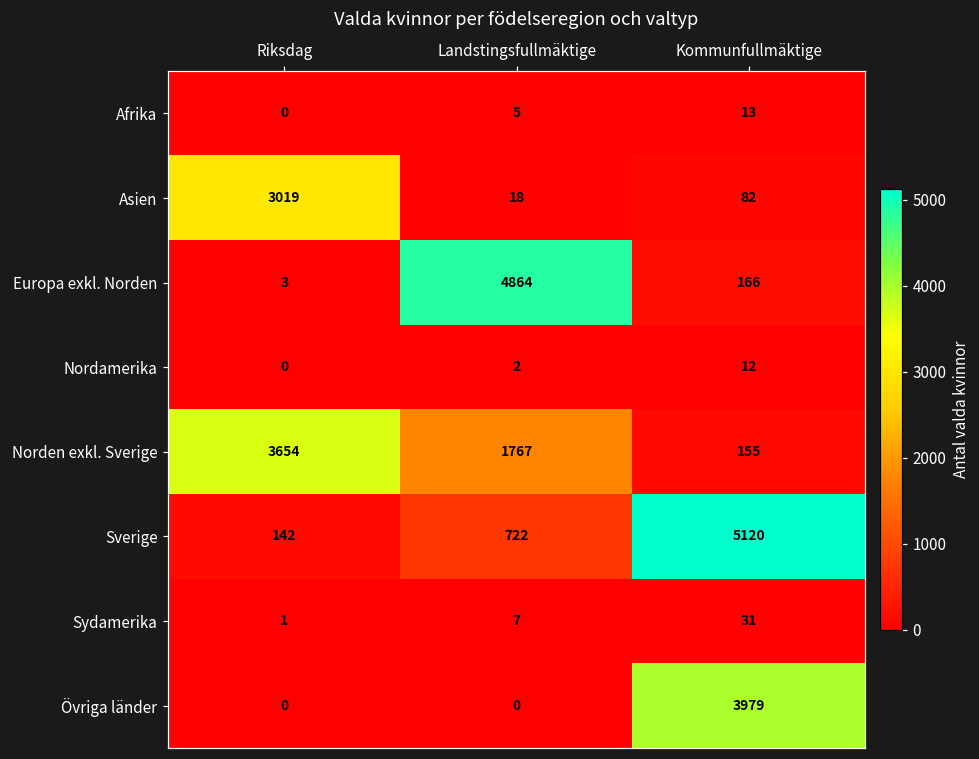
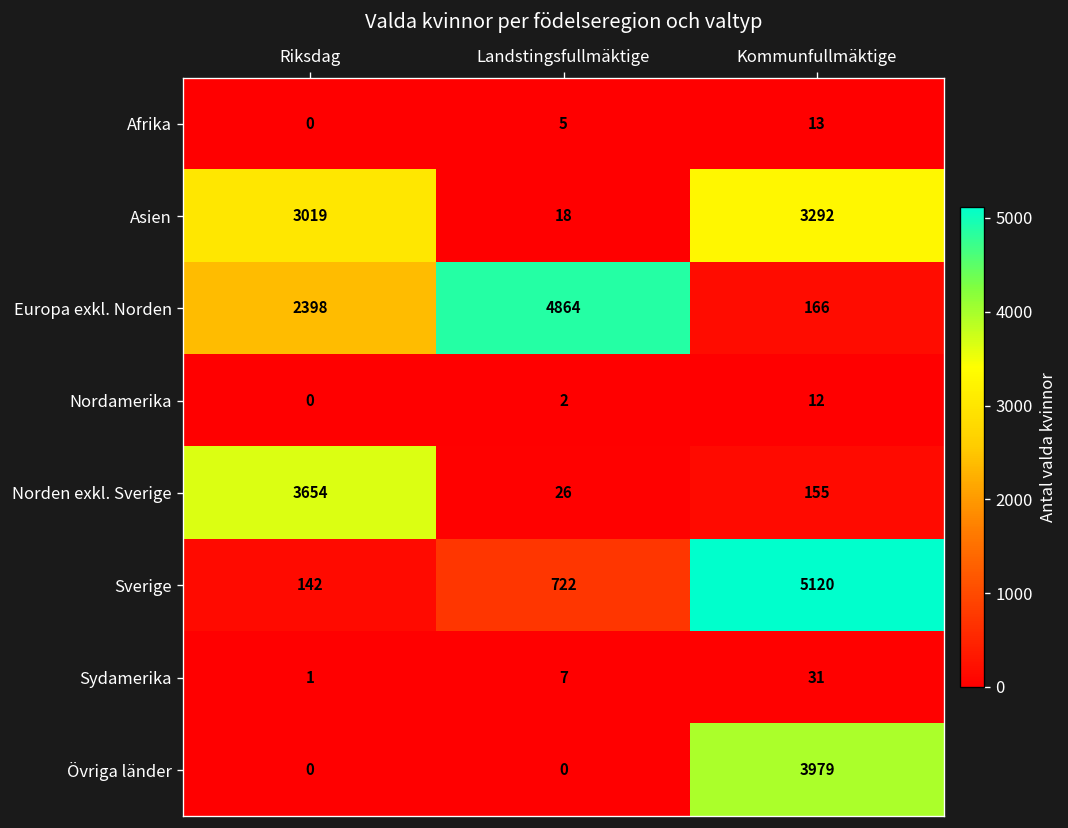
Asien, Kommunfullmäktige: 82 -> 3292
Europa exkl. Norden, Riksdag: 3 -> 2398
Norden exkl. Sverige, Landstingsfullmäktige: 1767 -> 26
